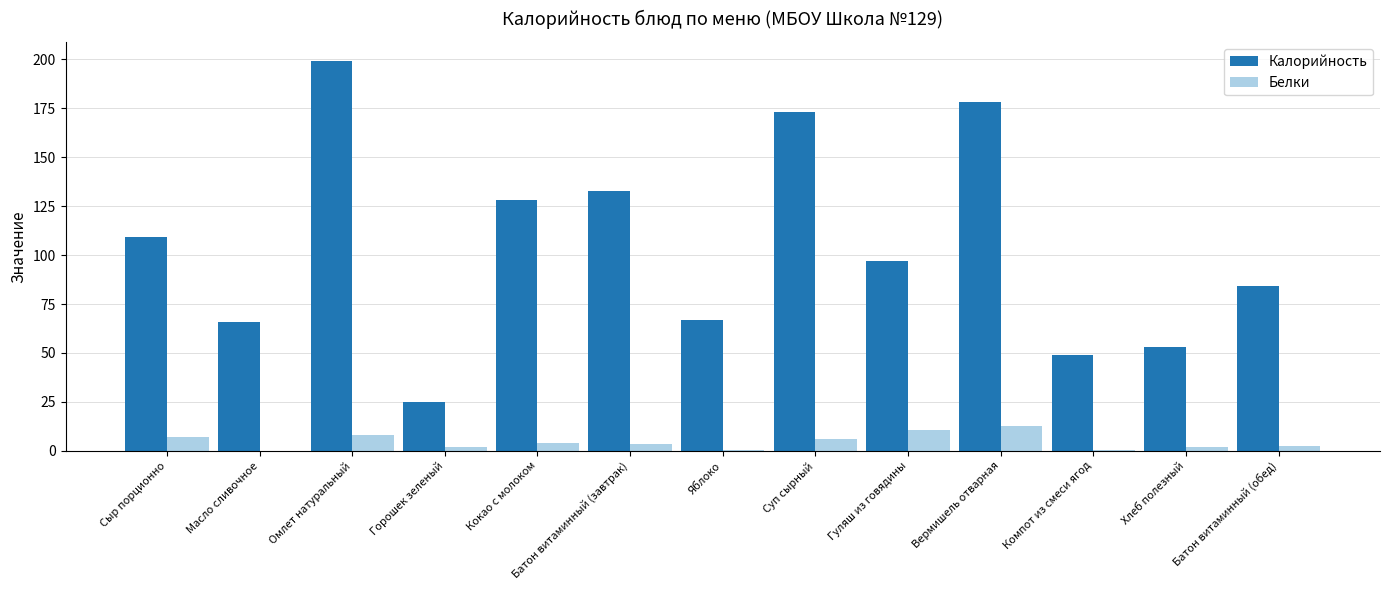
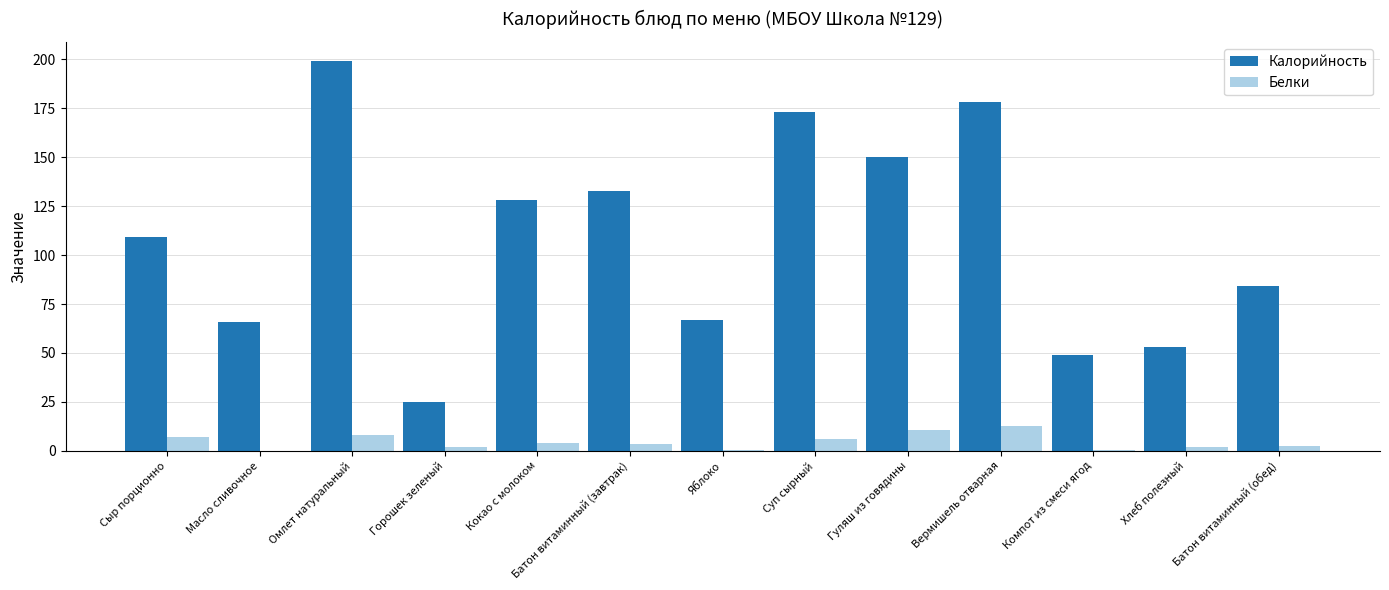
Калорийность, Гуляш из говядины: 97 -> 150
